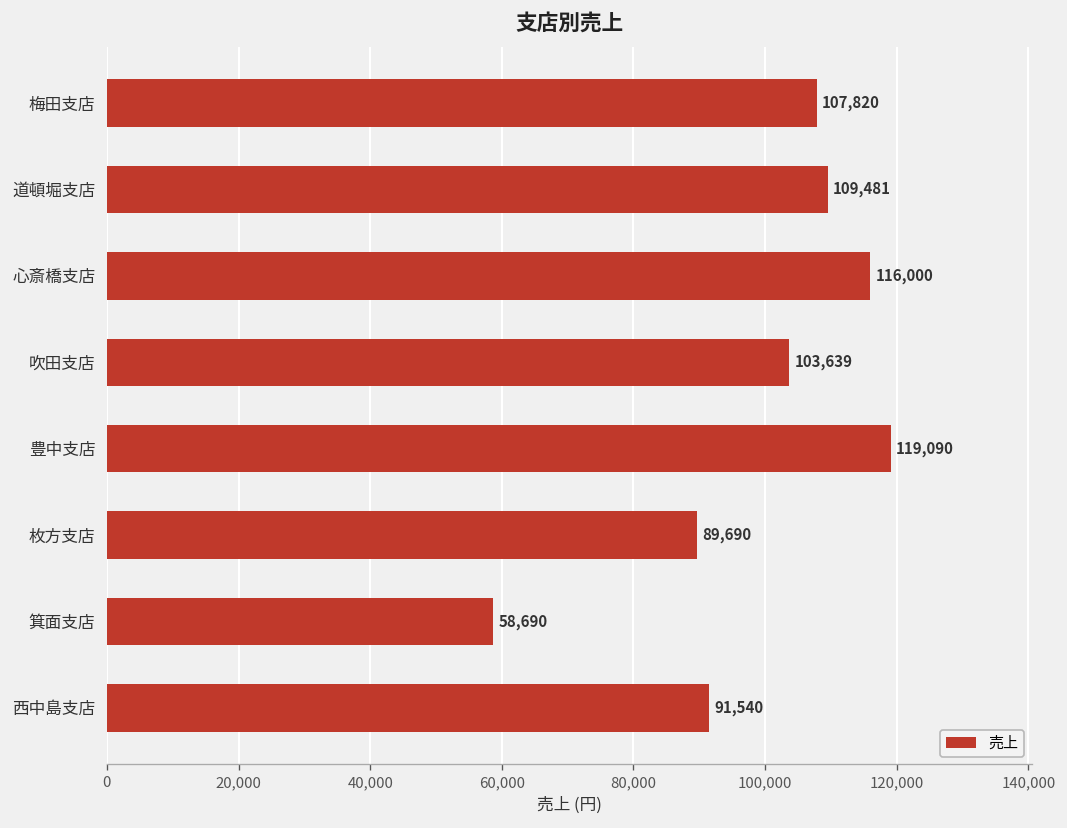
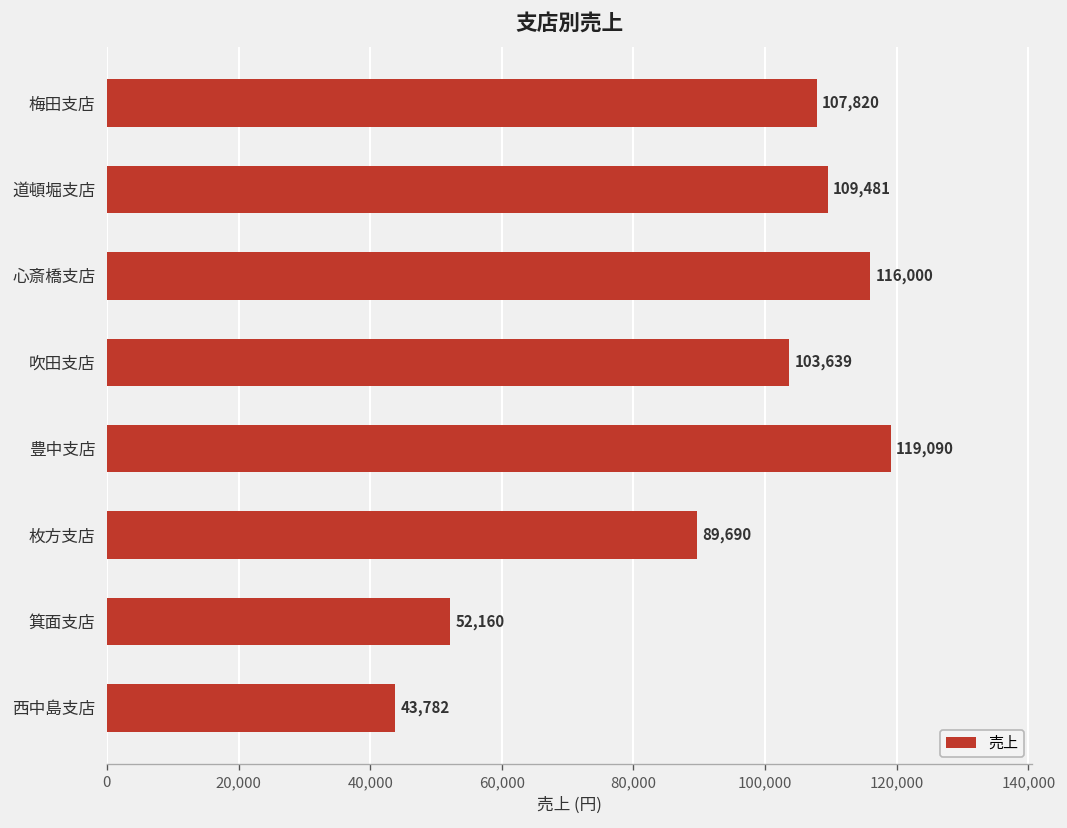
箕面支店: 58,690 -> 52,160
西中島支店: 91,540 -> 43,782
